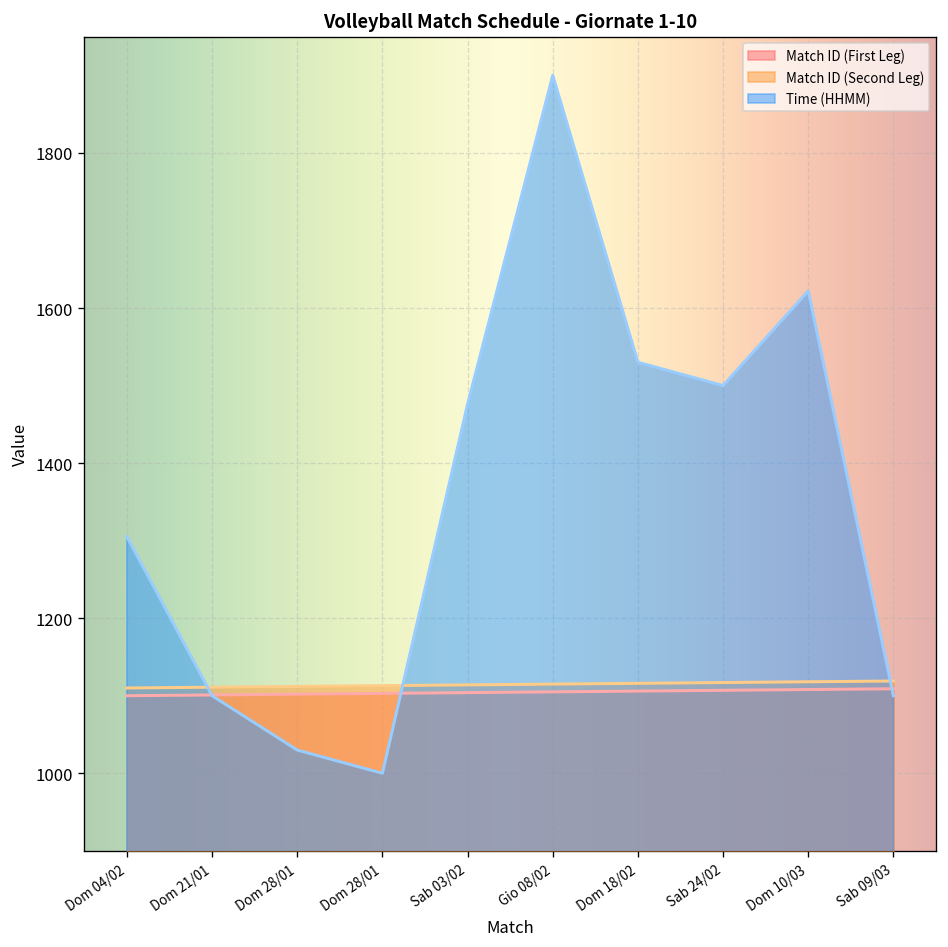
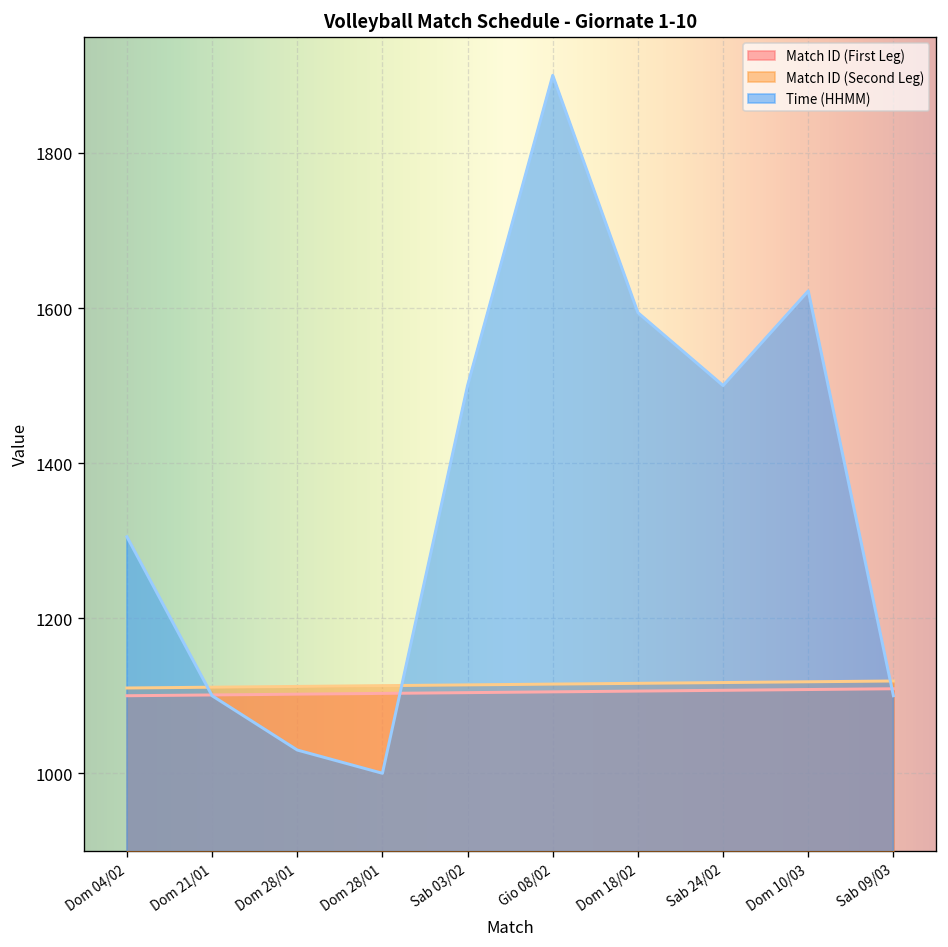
Time (HHMM), Sab 03/02: 1480 -> 1500
Time (HHMM), Dom 18/02: 1530 -> 1590
